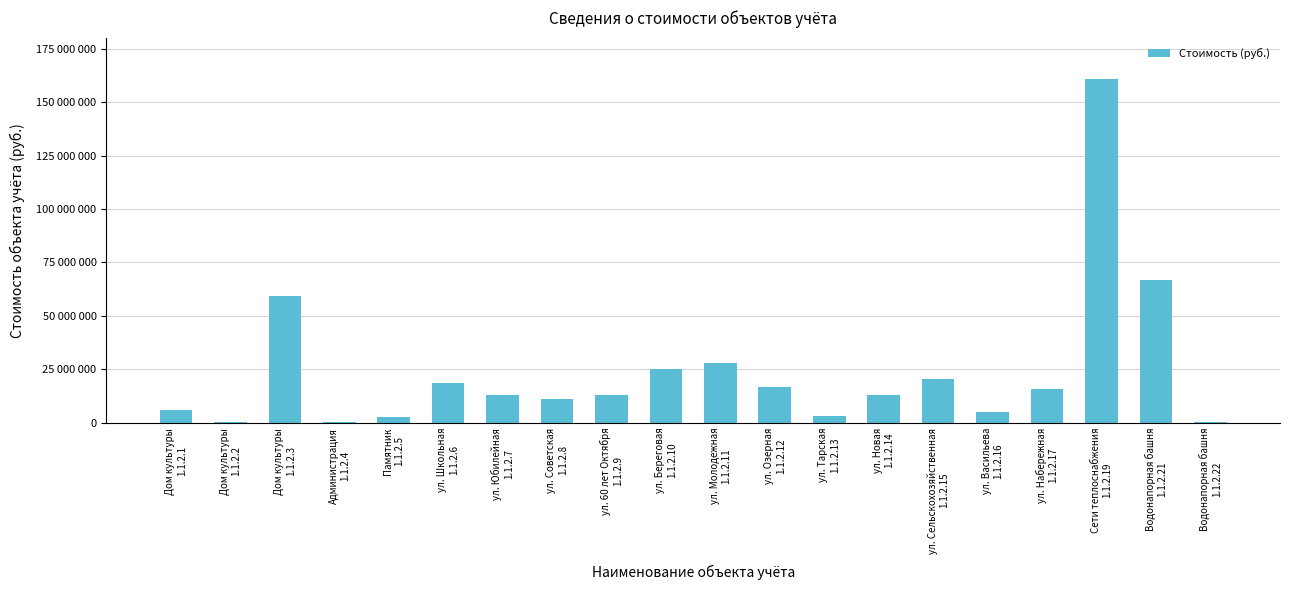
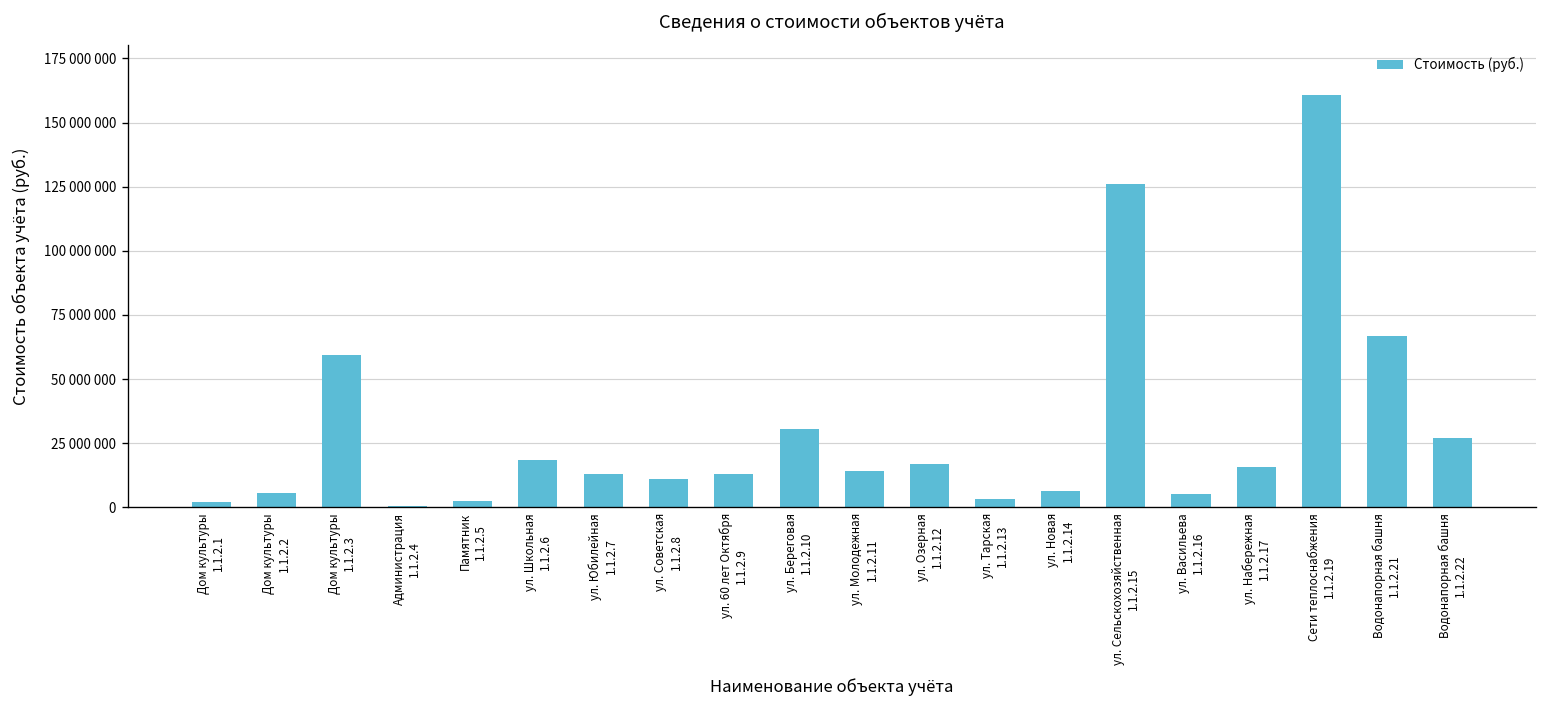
Дом культуры 1.1.2.1: 6000000 -> 2000000
Дом культуры 1.1.2.2: 1000000 -> 6000000
ул. Береговая 1.1.2.10: 25000000 -> 31000000
ул. Молодежная 1.1.2.11: 28000000 -> 14000000
ул. Новая 1.1.2.14: 13000000 -> 7000000
ул. Сельскохозяйственная 1.1.2.15: 21000000 -> 126000000
Водонапорная башня 1.1.2.22: 0 -> 27000000
